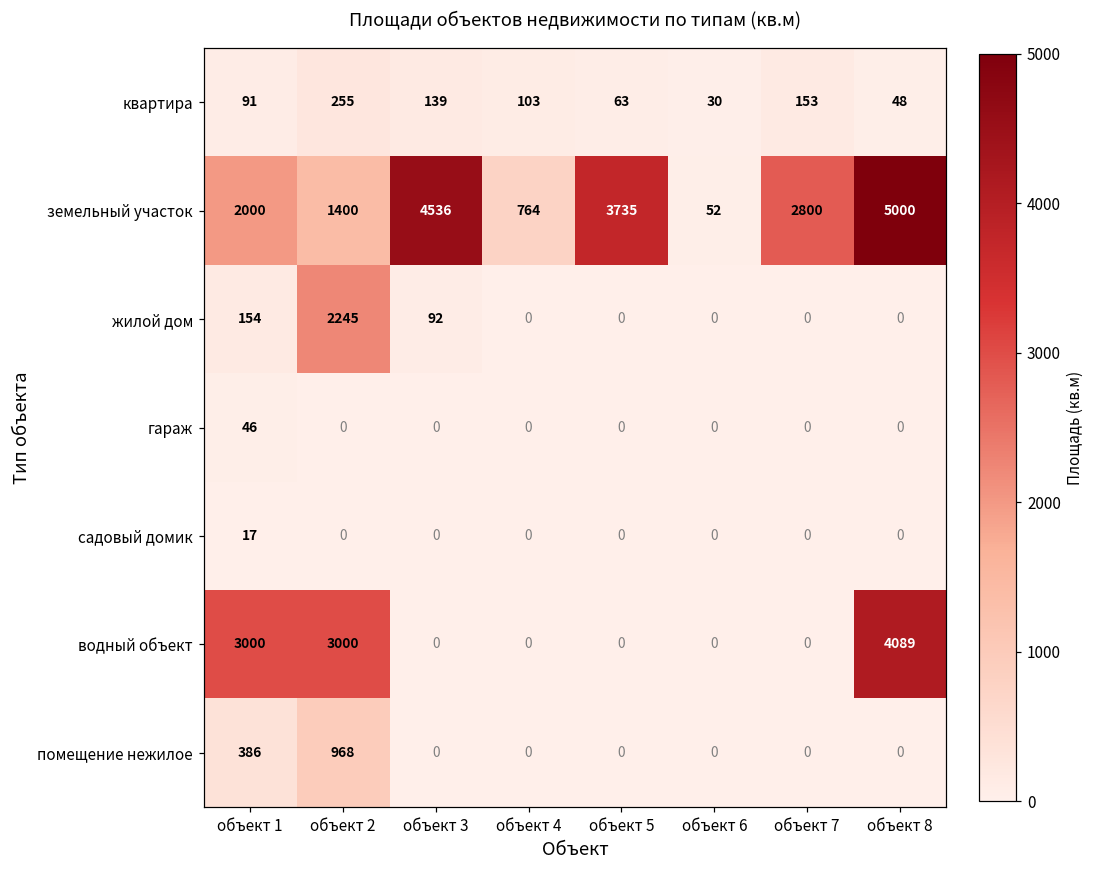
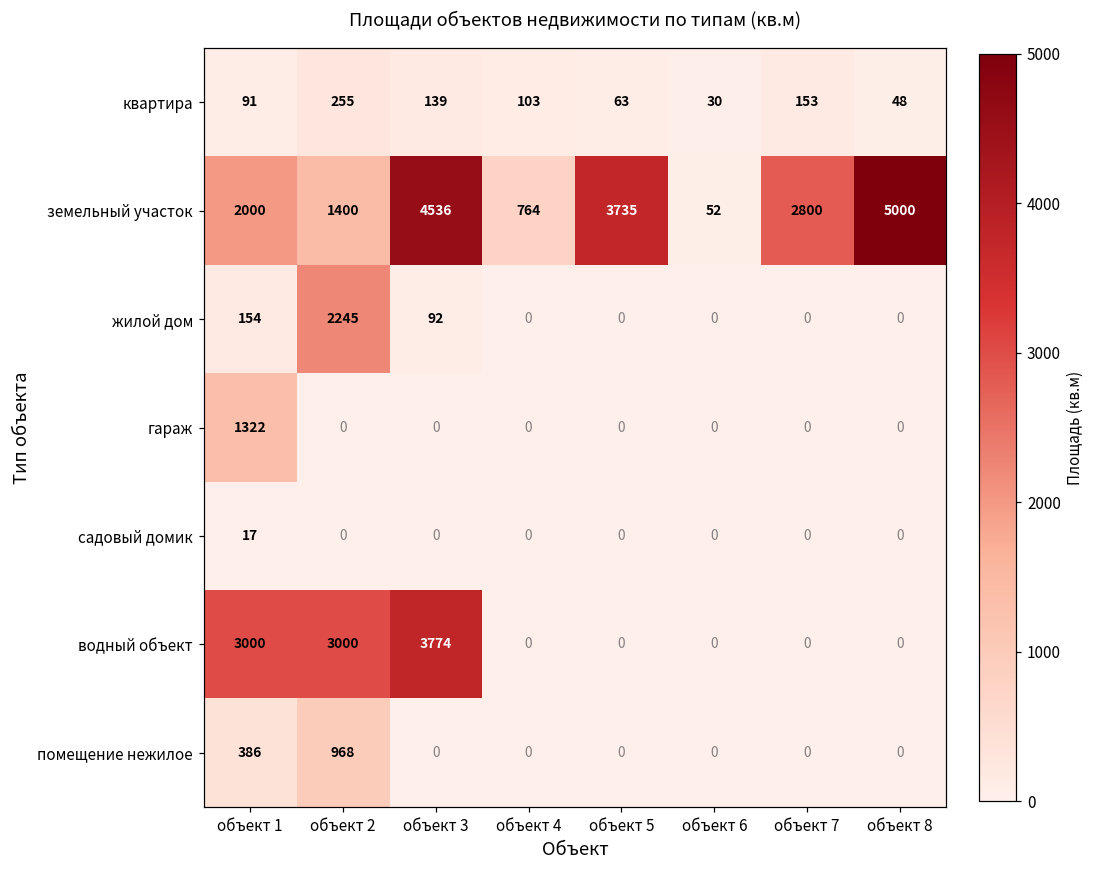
гараж, объект 1: 46 -> 1322
водный объект, объект 3: 0 -> 3774
водный объект, объект 8: 4089 -> 0
